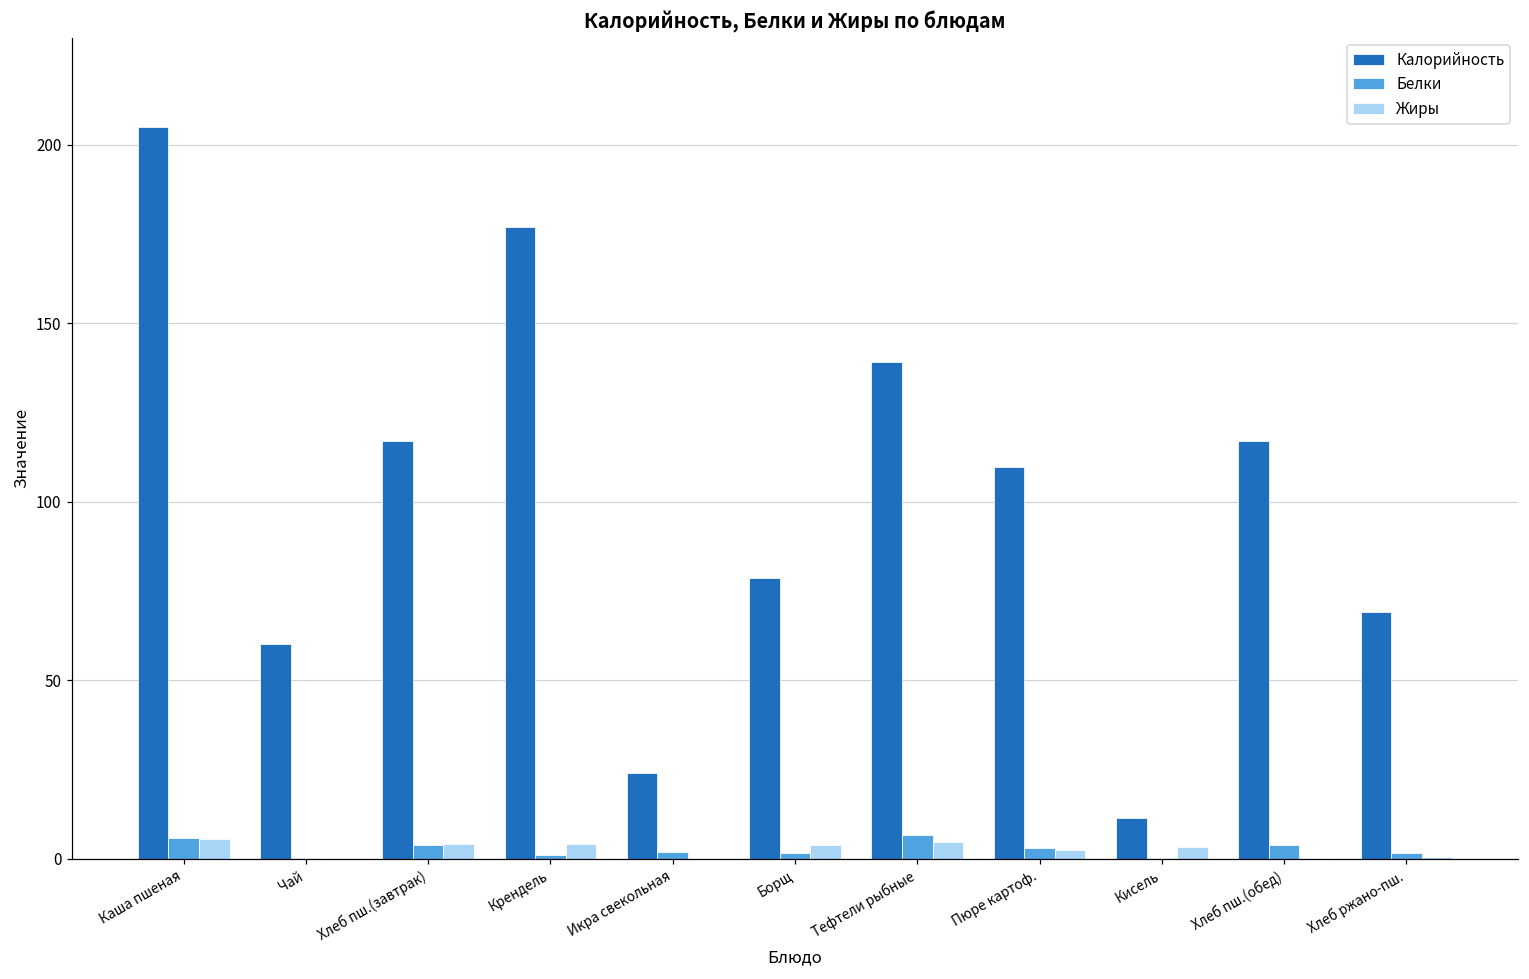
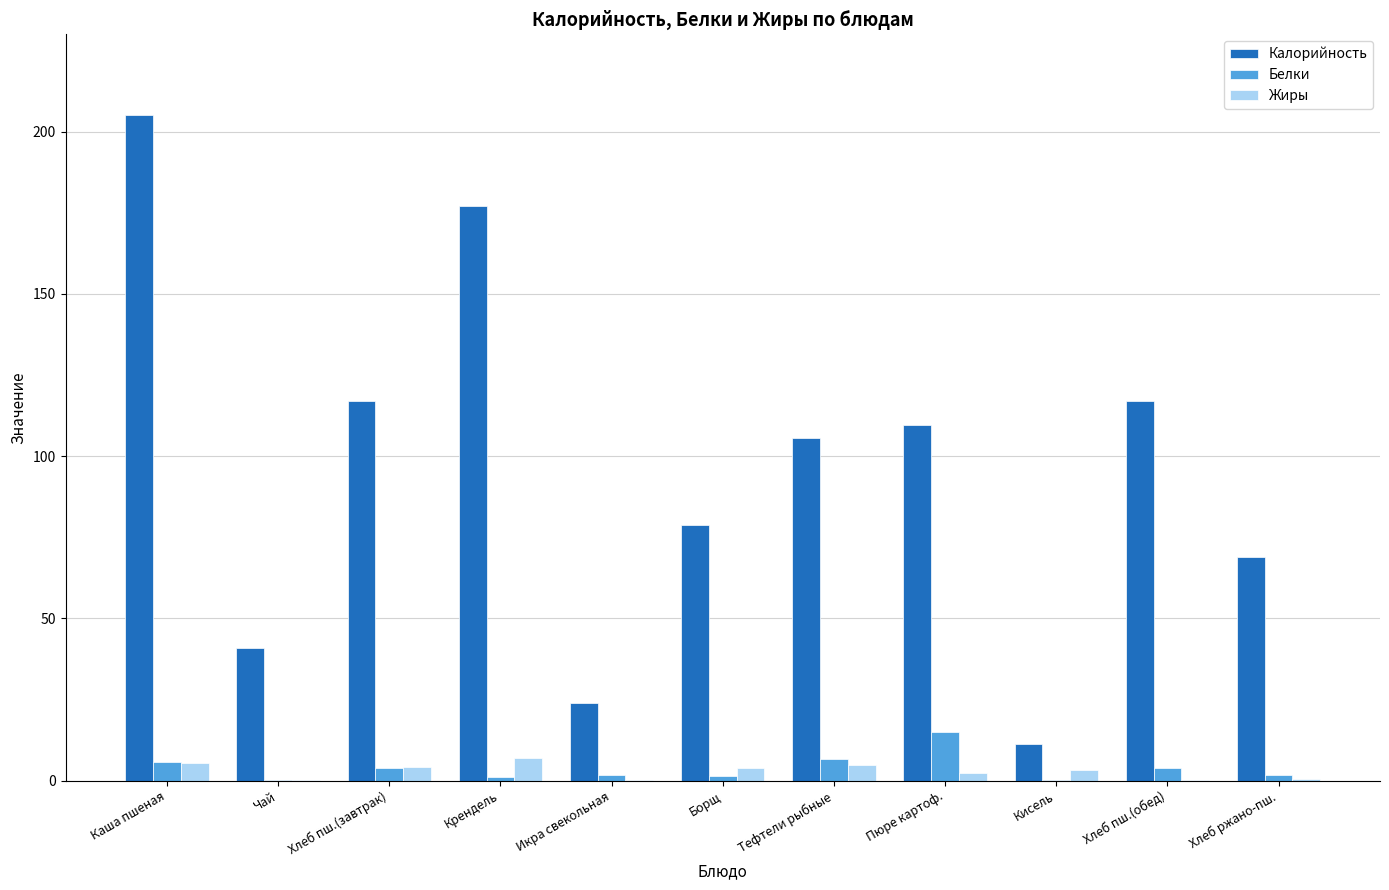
Калорийность, Чай: 60 -> 41
Жиры, Крендель: 4 -> 7
Калорийность, Тефтели рыбные: 139 -> 106
Белки, Пюре картоф.: 3 -> 15
